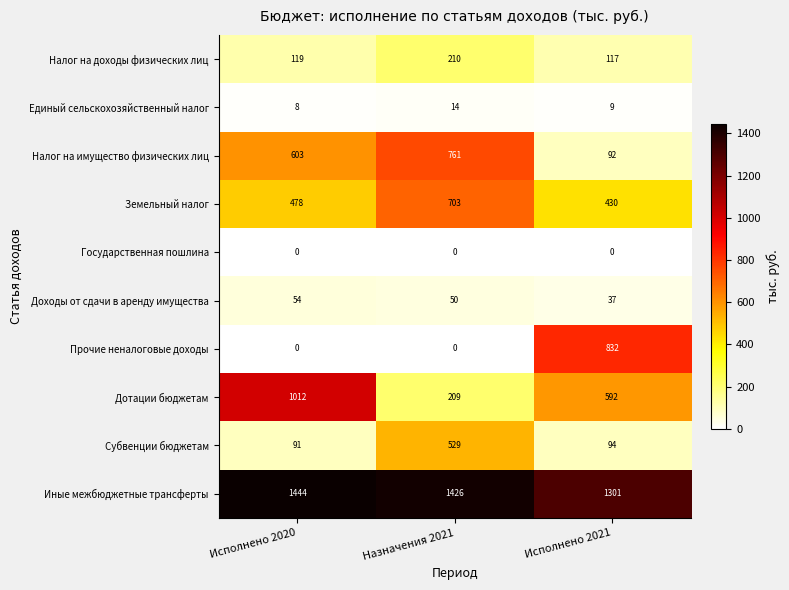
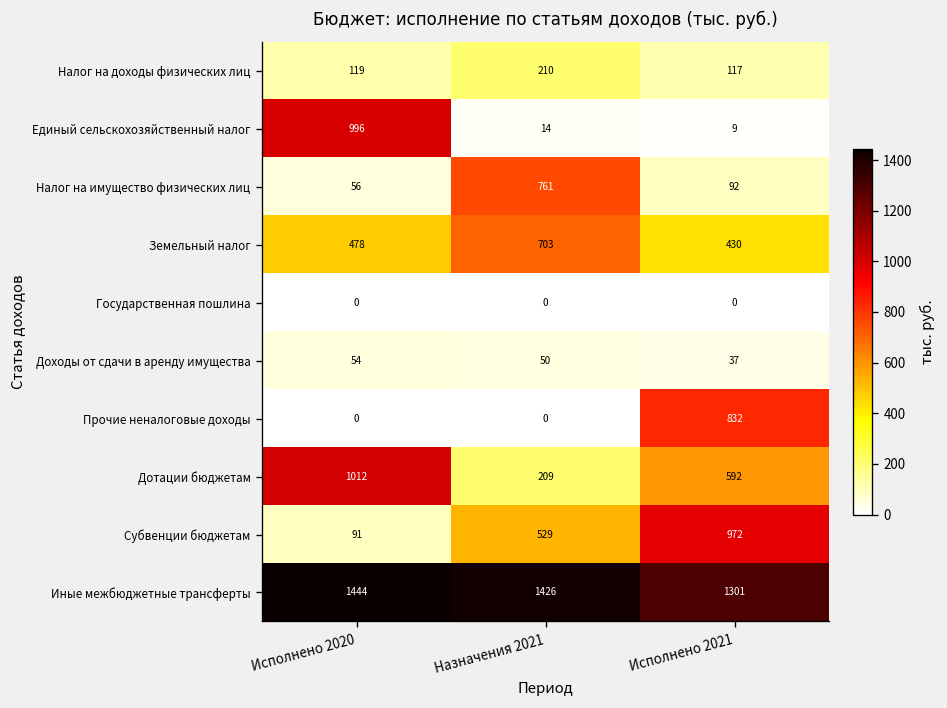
Единый сельскохозяйственный налог, Исполнено 2020: 8 -> 996
Налог на имущество физических лиц, Исполнено 2020: 603 -> 56
Субвенции бюджетам, Исполнено 2021: 94 -> 972
